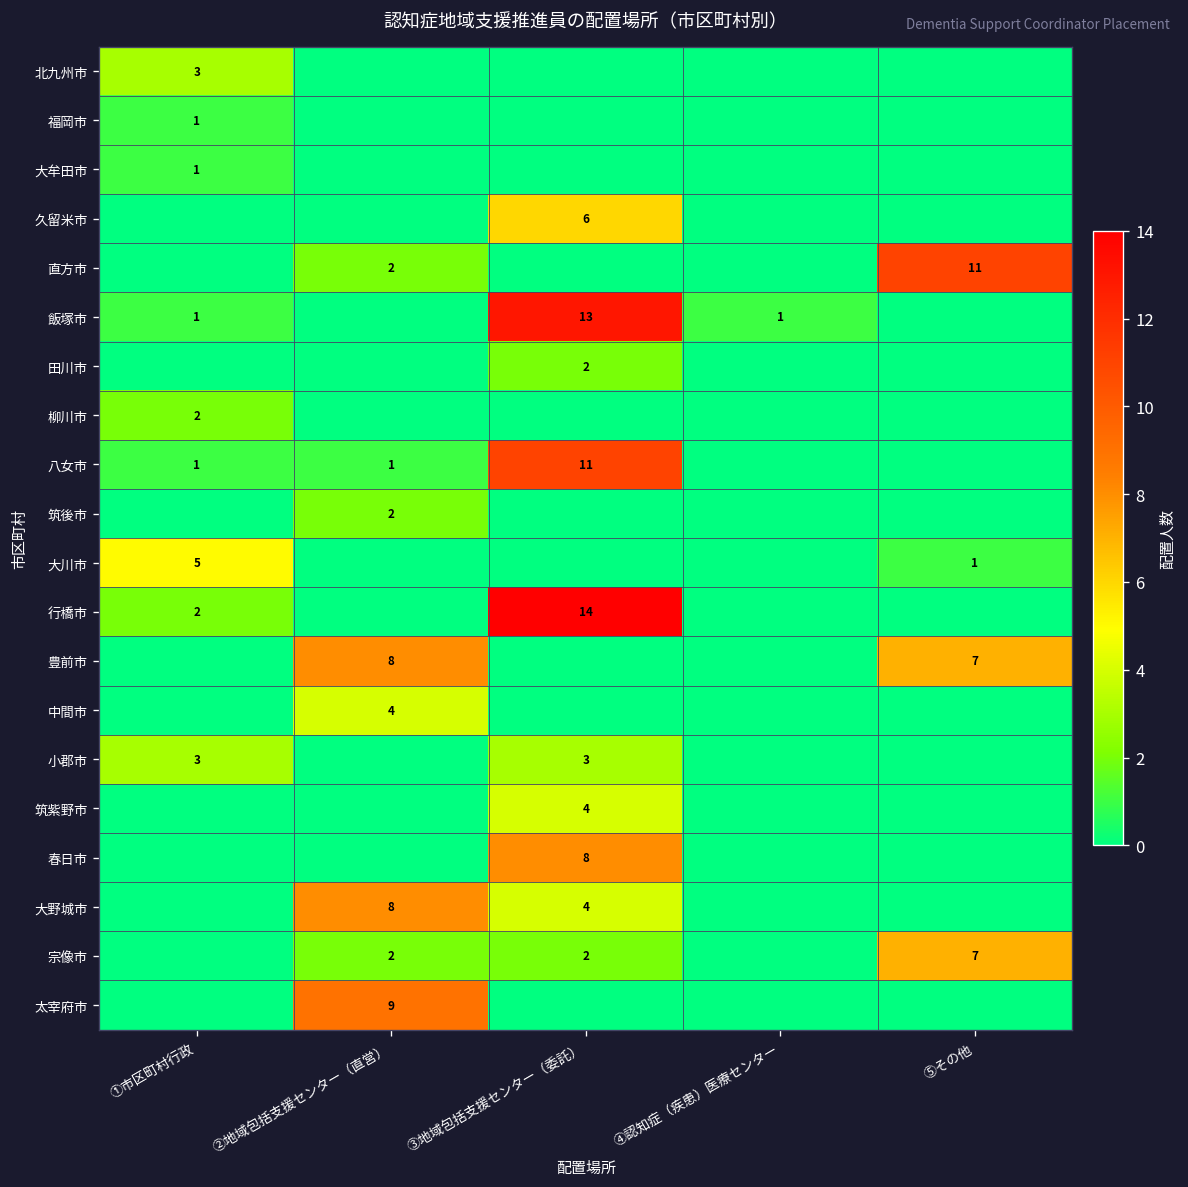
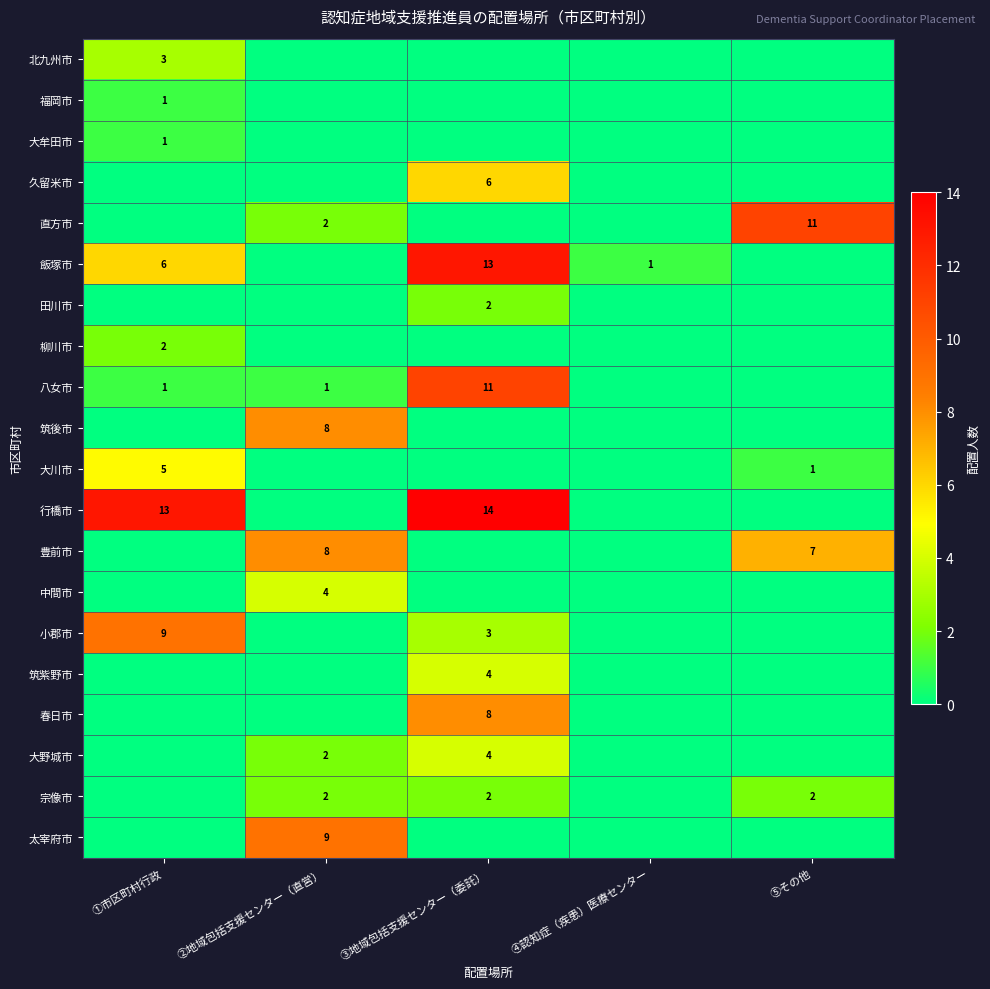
飯塚市, ①市区町村行政: 1 -> 6
筑後市, ②地域包括支援センター（直営）: 2 -> 8
行橋市, ①市区町村行政: 2 -> 13
小郡市, ①市区町村行政: 3 -> 9
大野城市, ②地域包括支援センター（直営）: 8 -> 2
宗像市, ⑤その他: 7 -> 2
